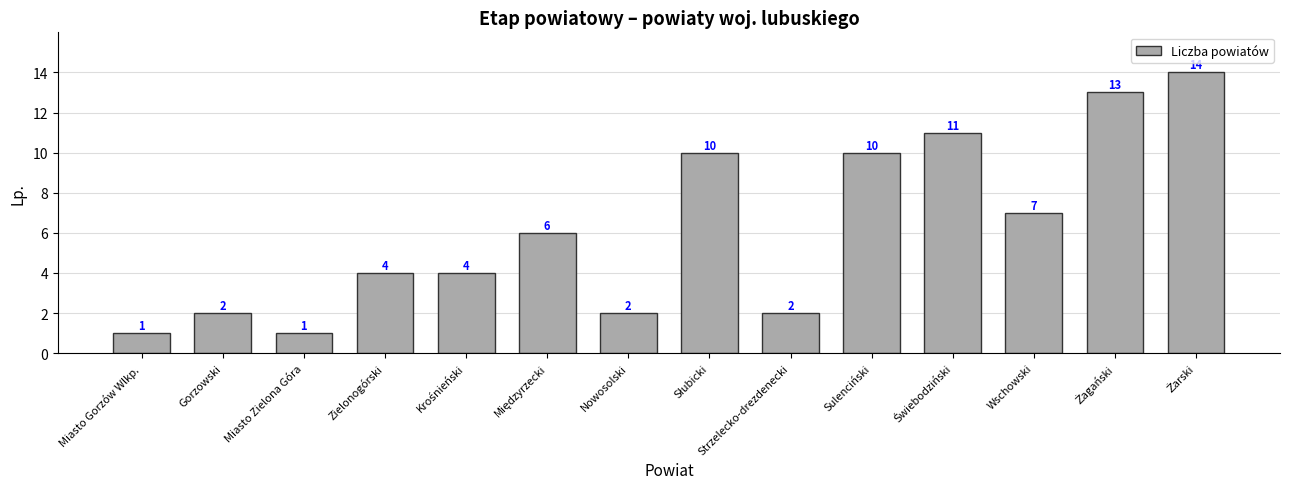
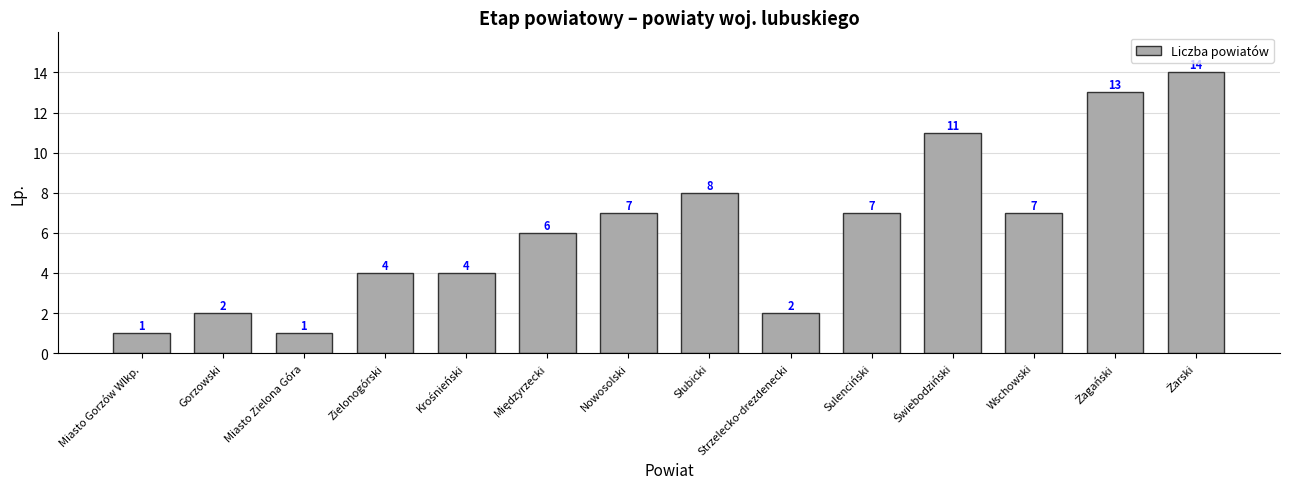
Nowosolski: 2 -> 7
Słubicki: 10 -> 8
Sulenciński: 10 -> 7
